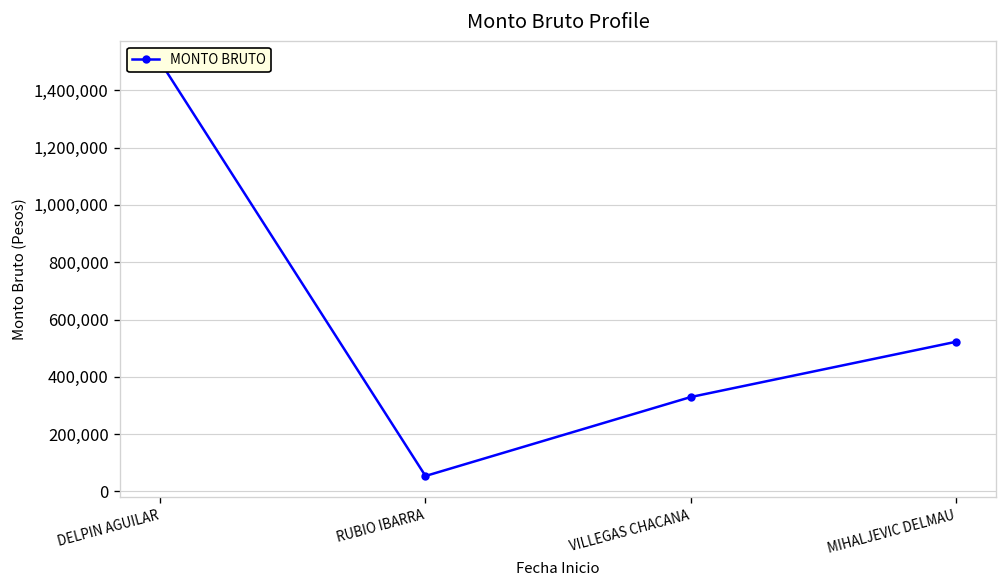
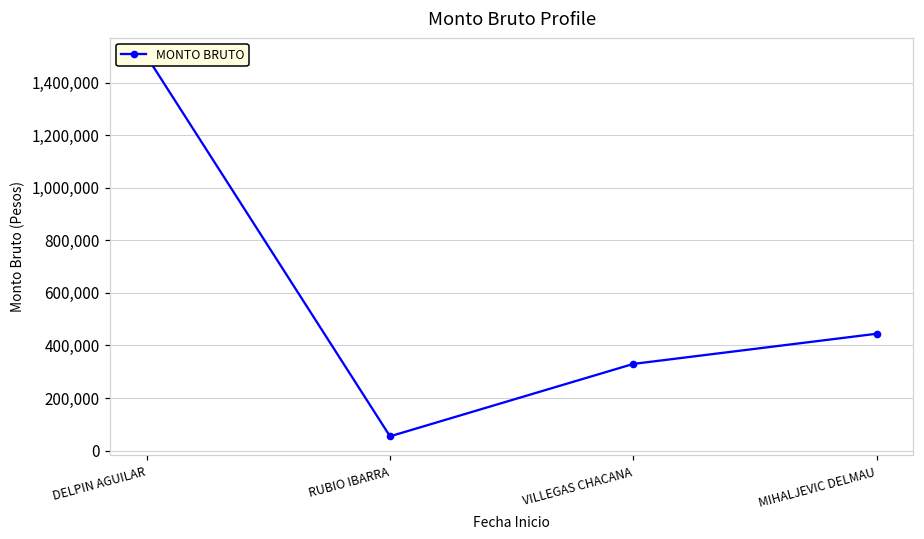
MIHALJEVIC DELMAU: 520,000 -> 440,000
